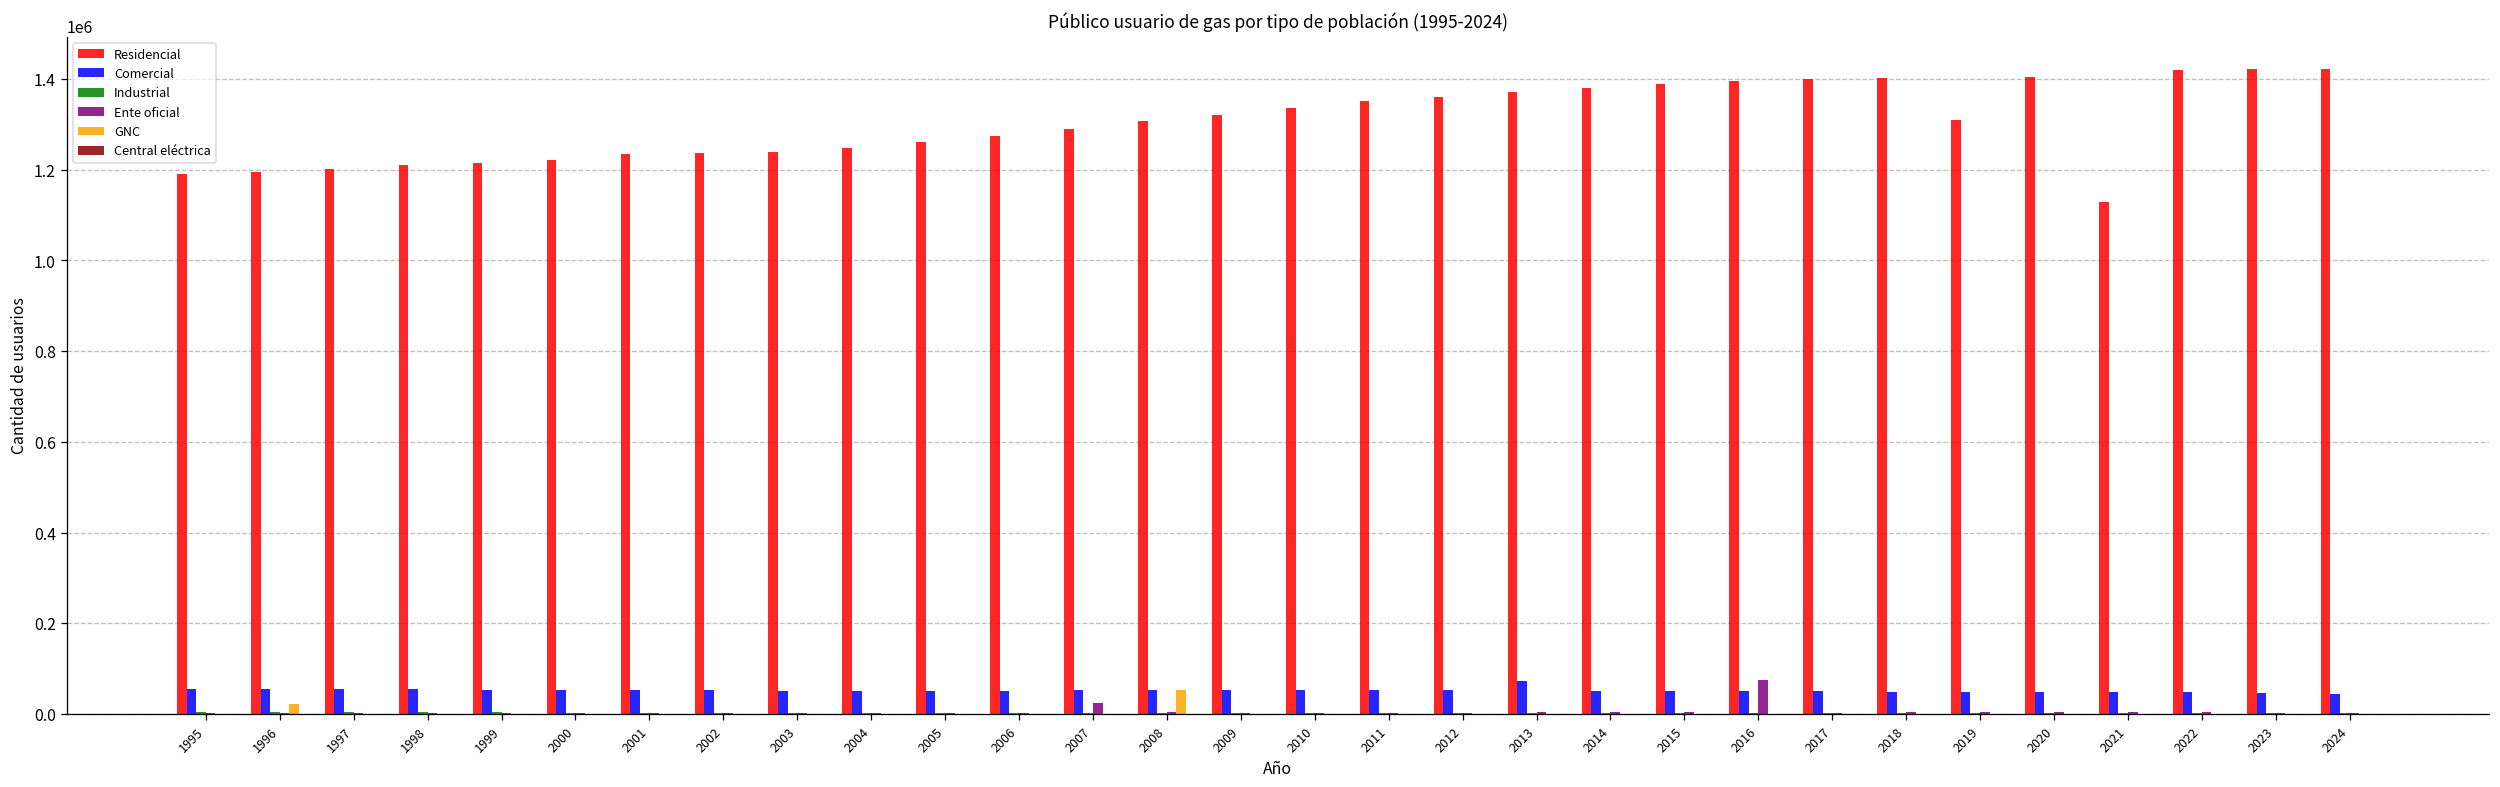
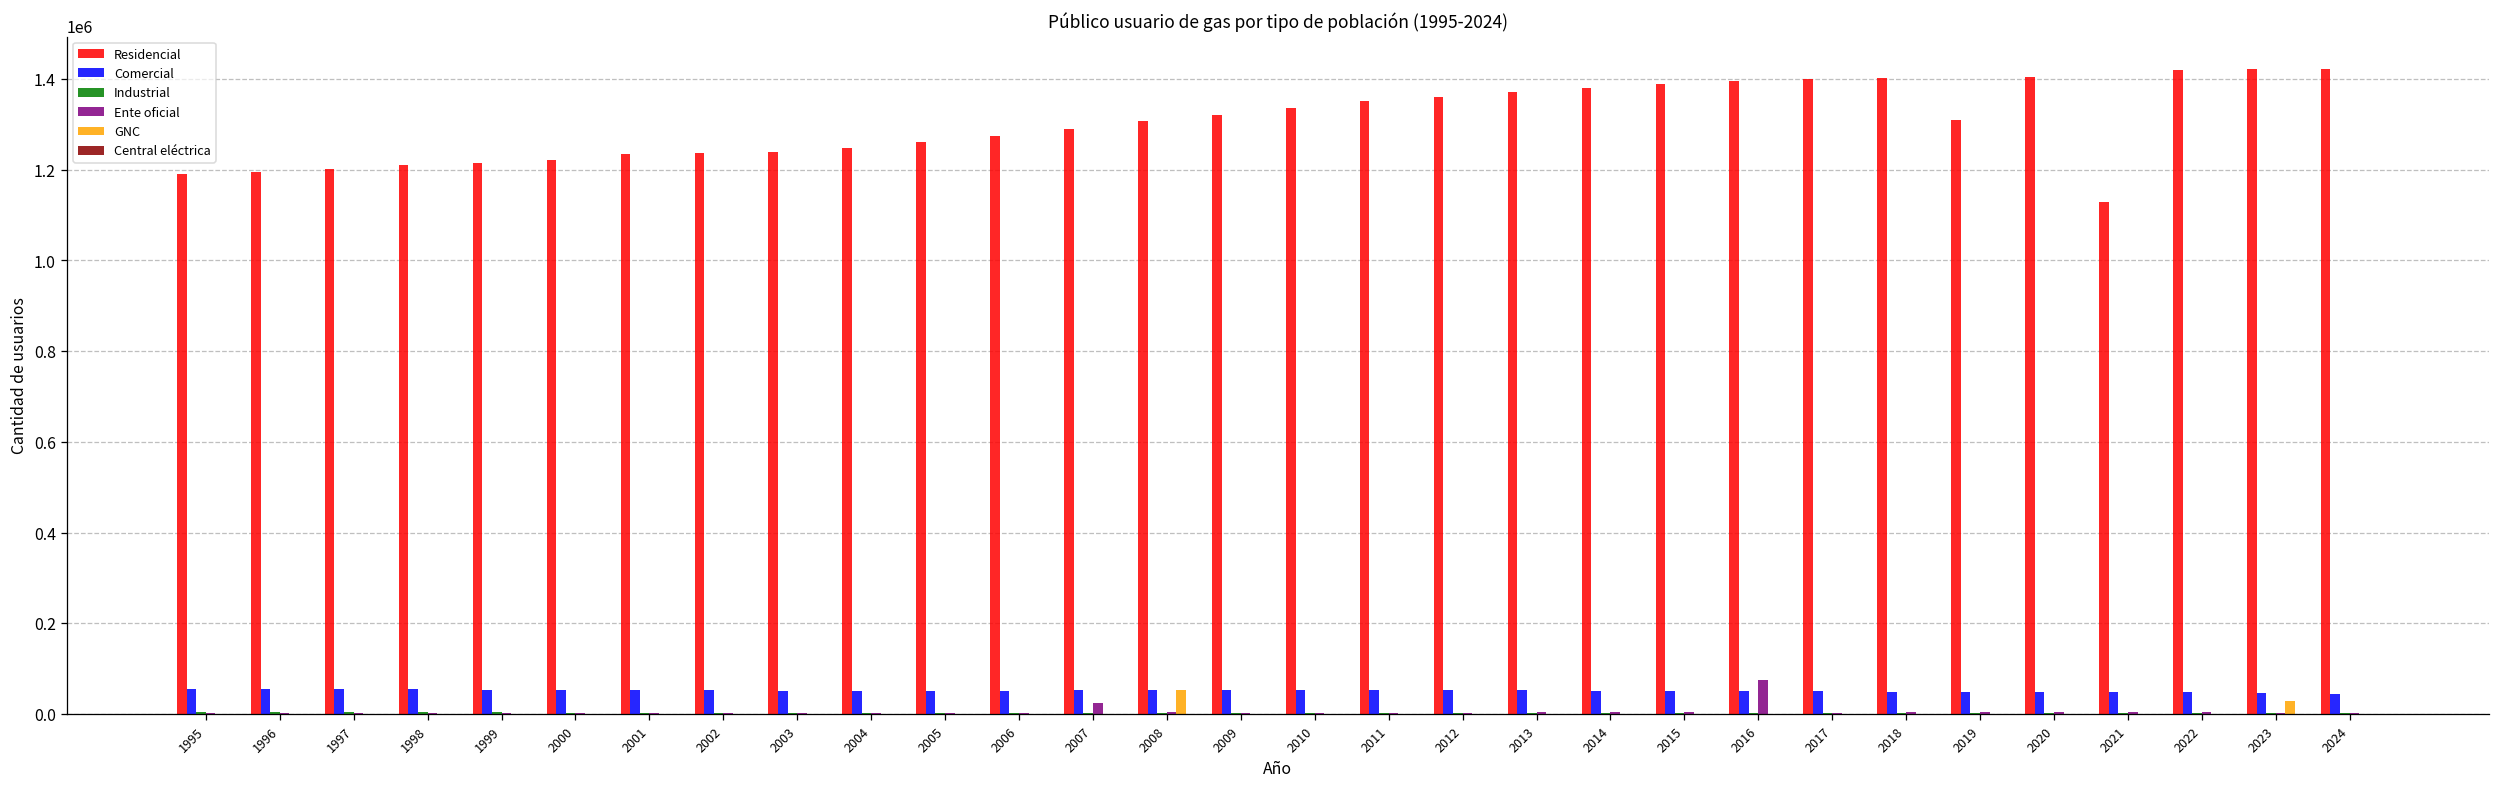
GNC, 1996: 20000 -> 0
Comercial, 2013: 70000 -> 50000
GNC, 2023: 0 -> 30000
